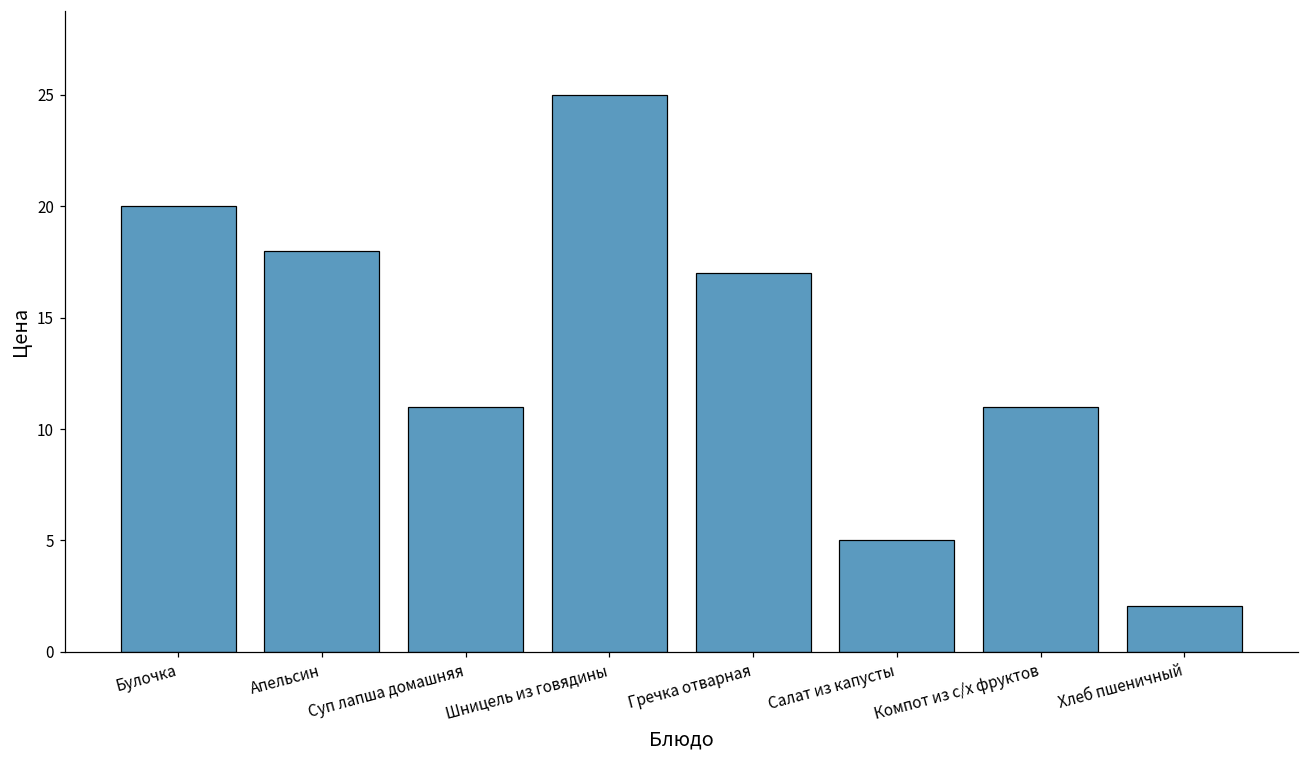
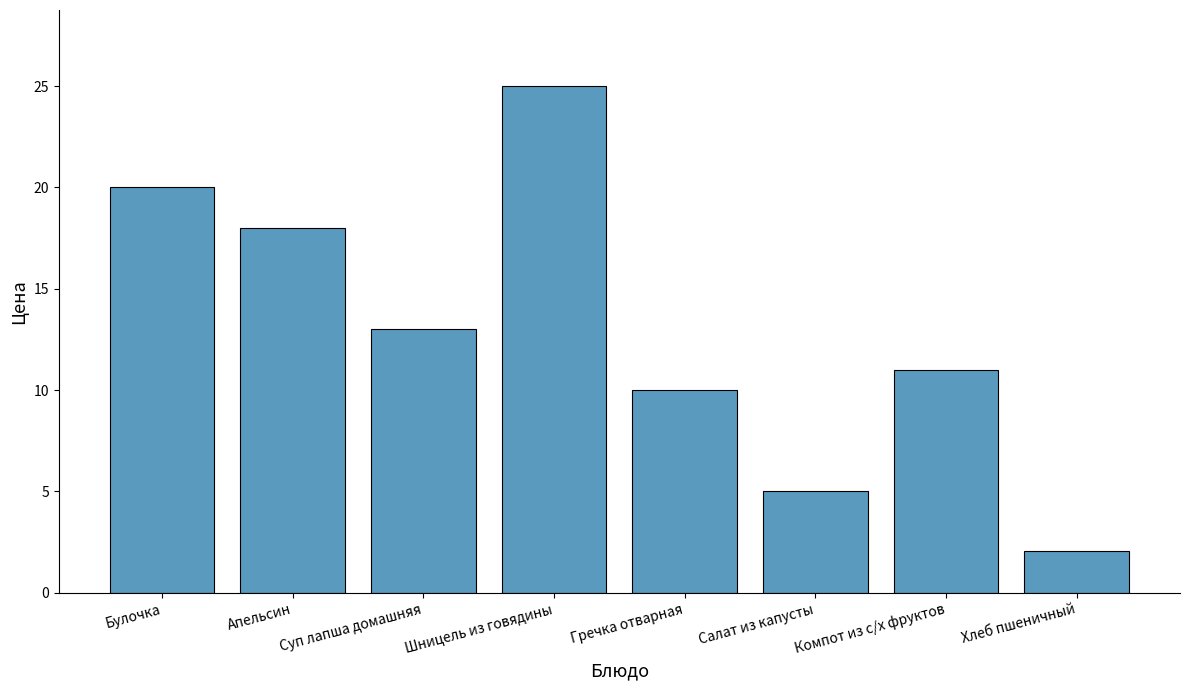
Суп лапша домашняя: 11 -> 13
Гречка отварная: 17 -> 10
